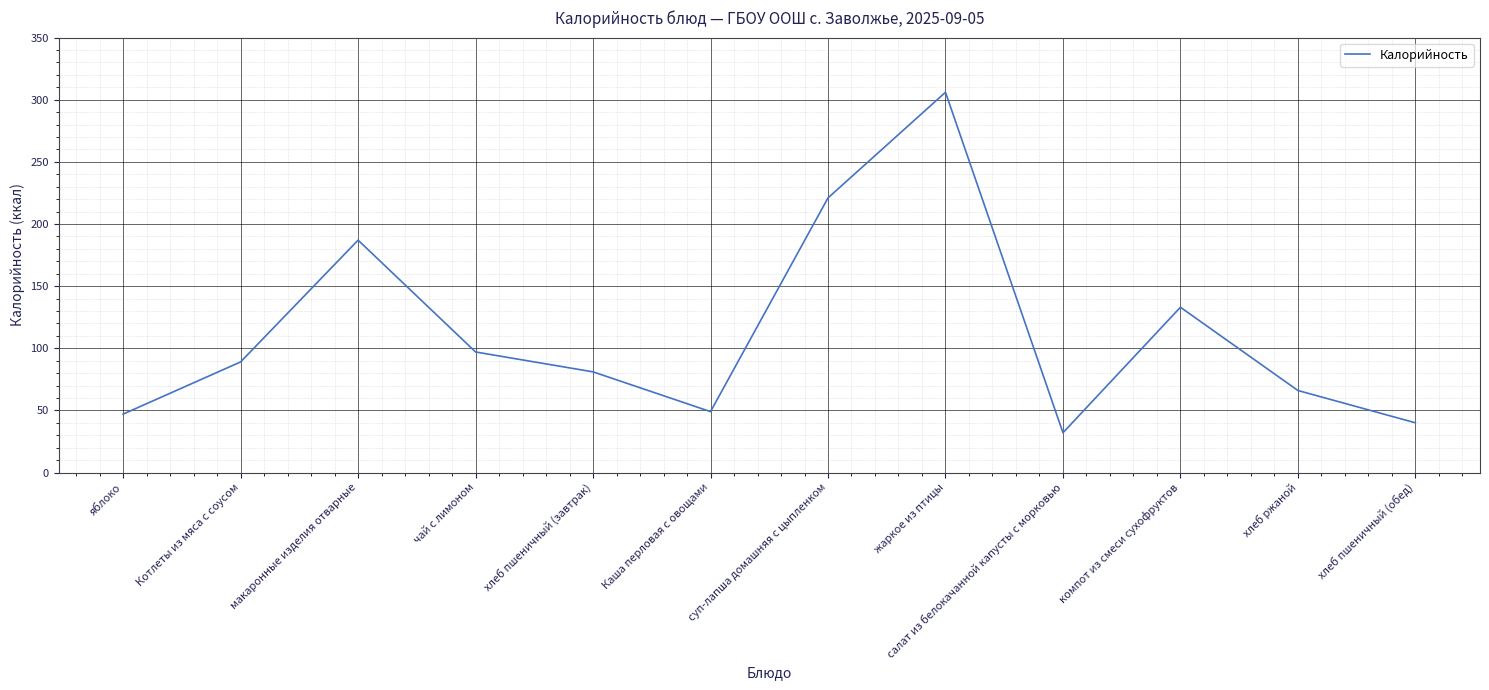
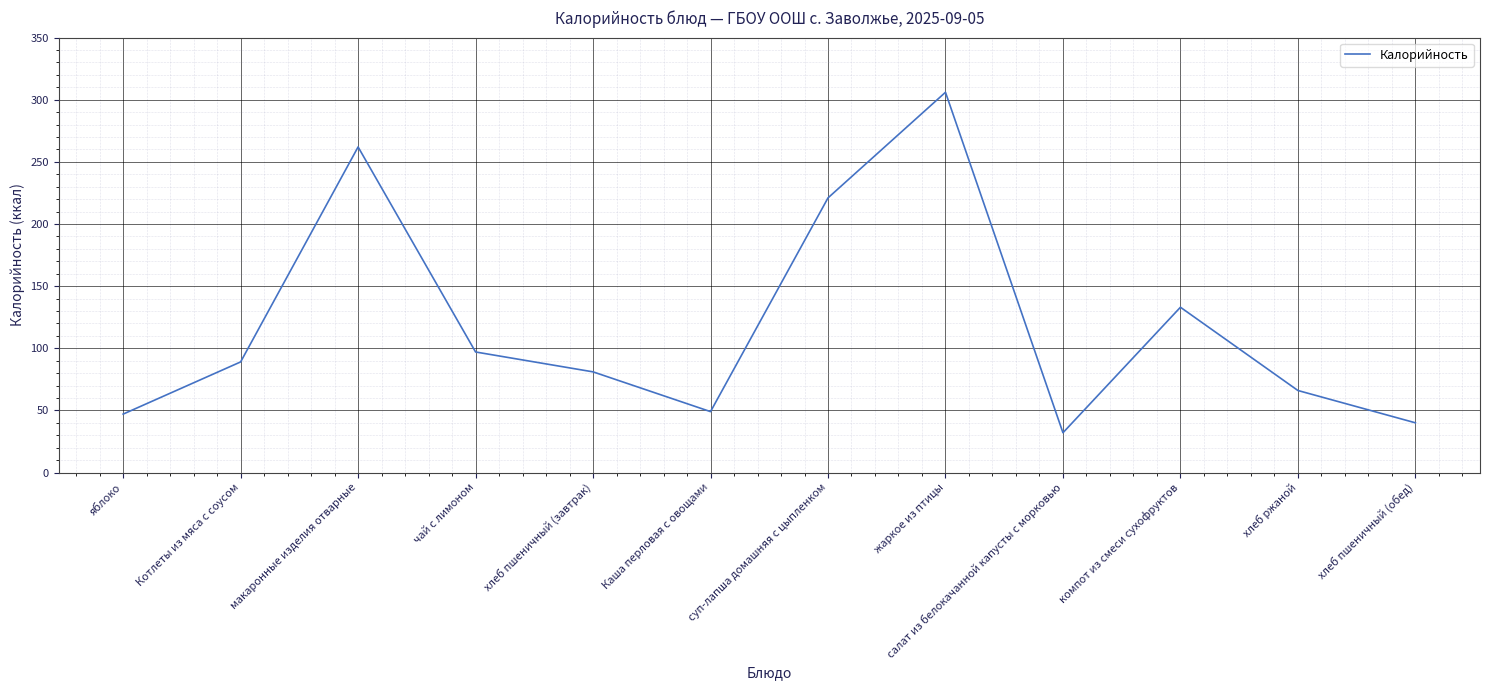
макаронные изделия отварные: 187 -> 262
